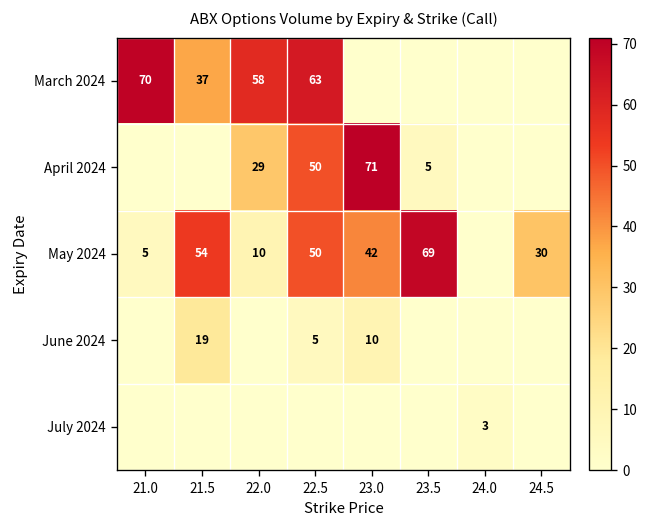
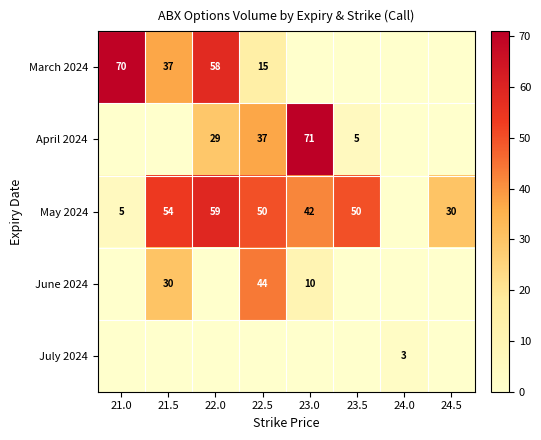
March 2024, 22.5: 63 -> 15
April 2024, 22.5: 50 -> 37
May 2024, 22.0: 10 -> 59
May 2024, 23.5: 69 -> 50
June 2024, 21.5: 19 -> 30
June 2024, 22.5: 5 -> 44
